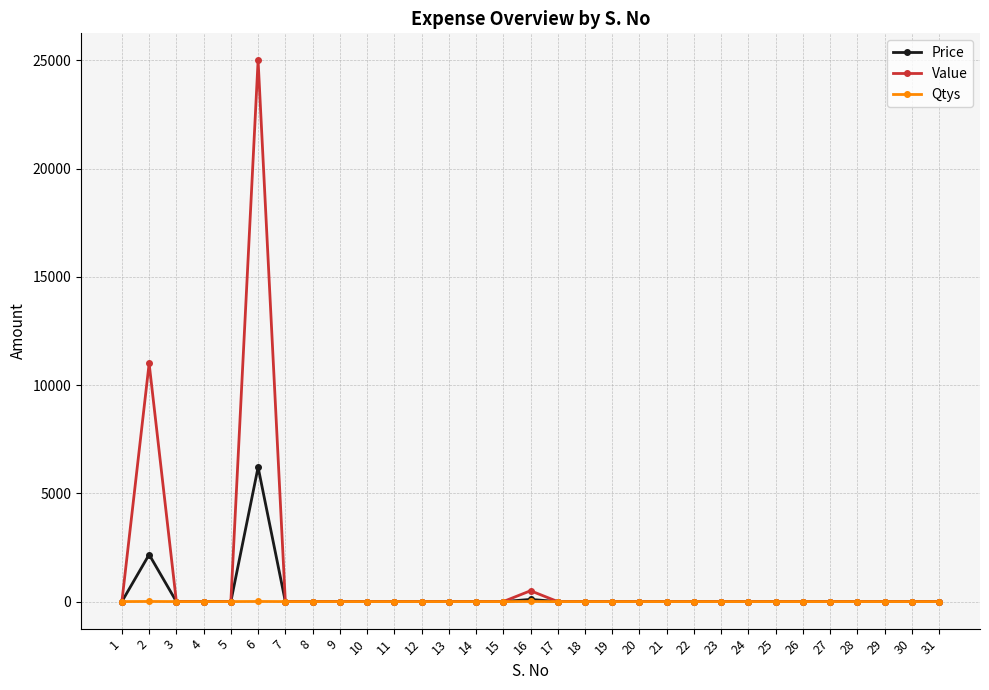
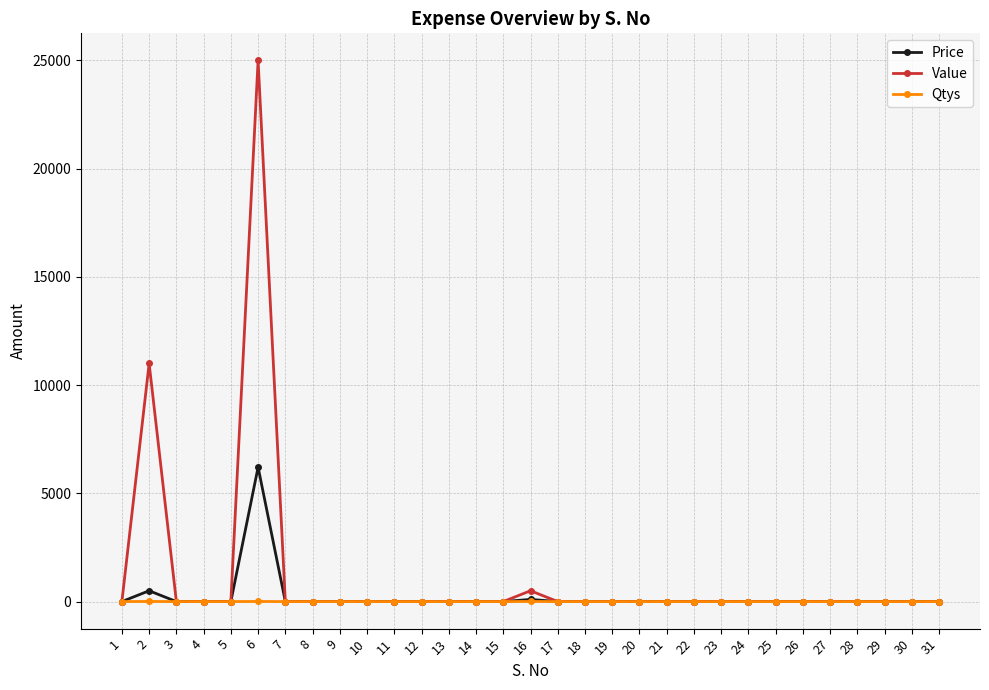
Price, 2: 2200 -> 500
